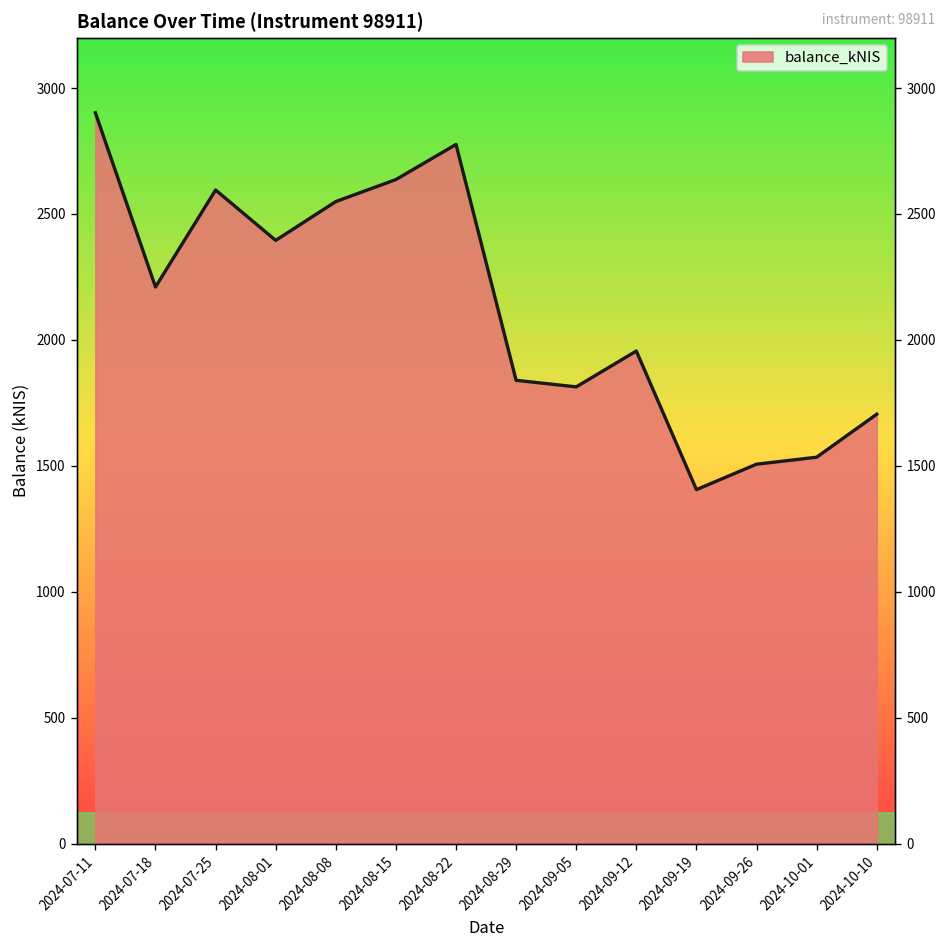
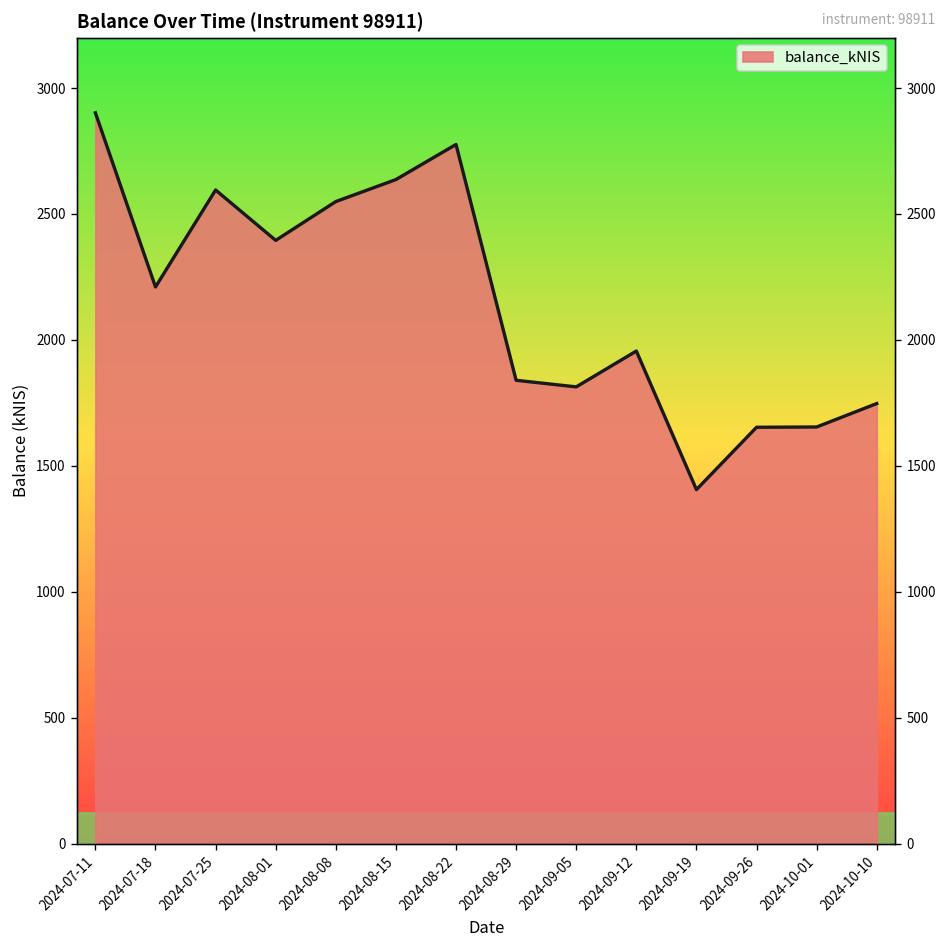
2024-09-26: 1510 -> 1650
2024-10-01: 1530 -> 1650
2024-10-10: 1700 -> 1750
